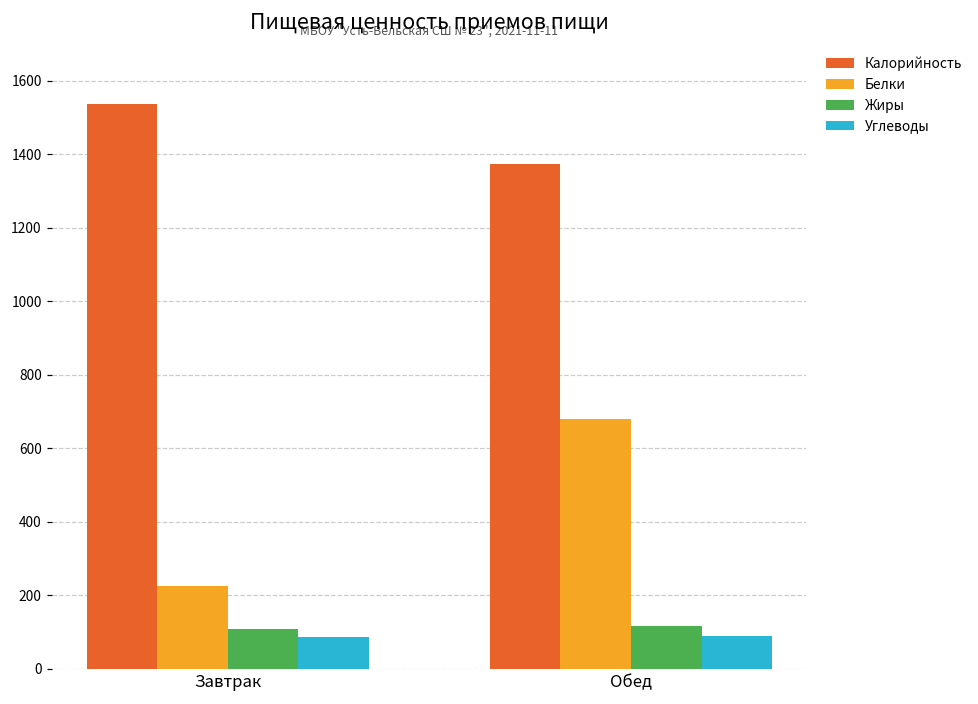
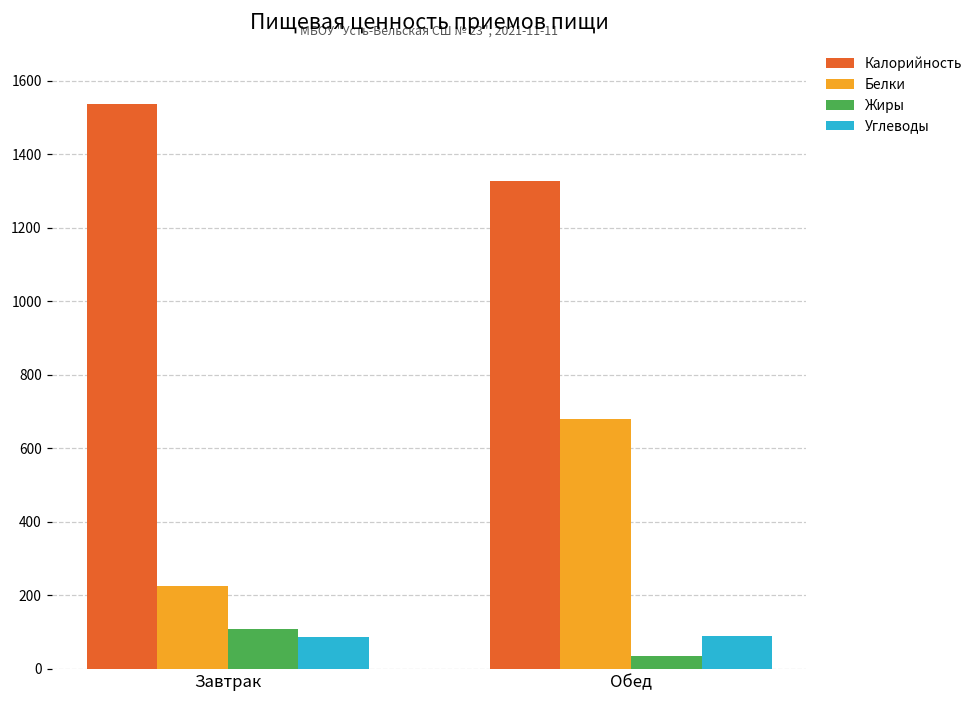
Калорийность, Обед: 1370 -> 1330
Жиры, Обед: 120 -> 40
